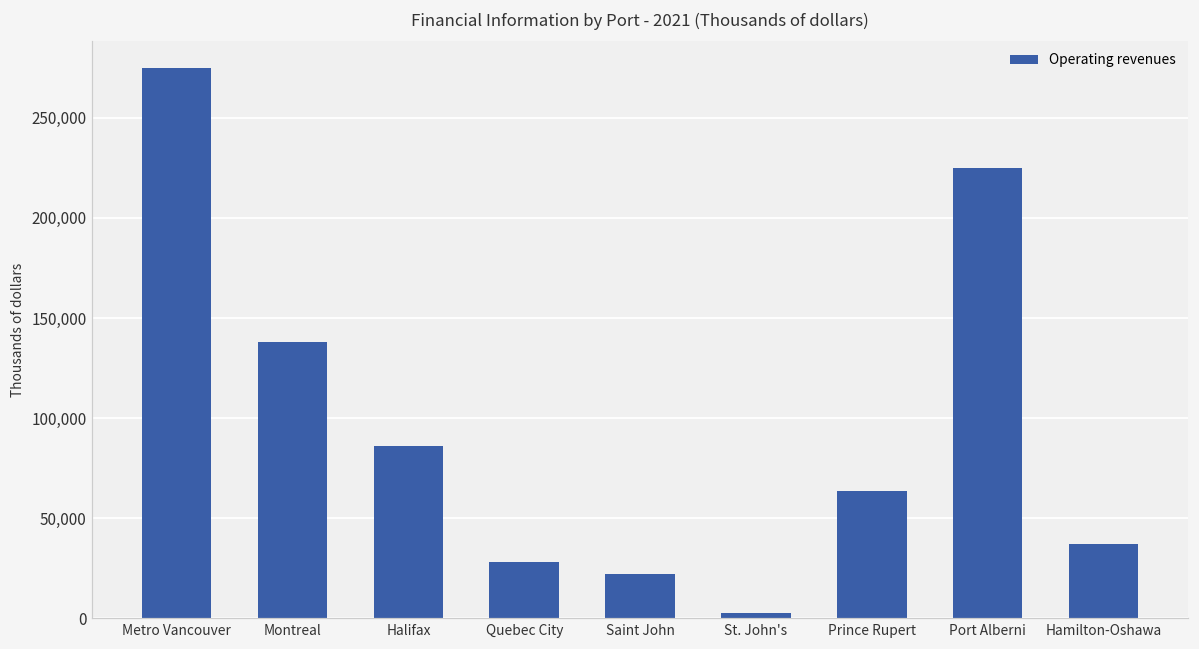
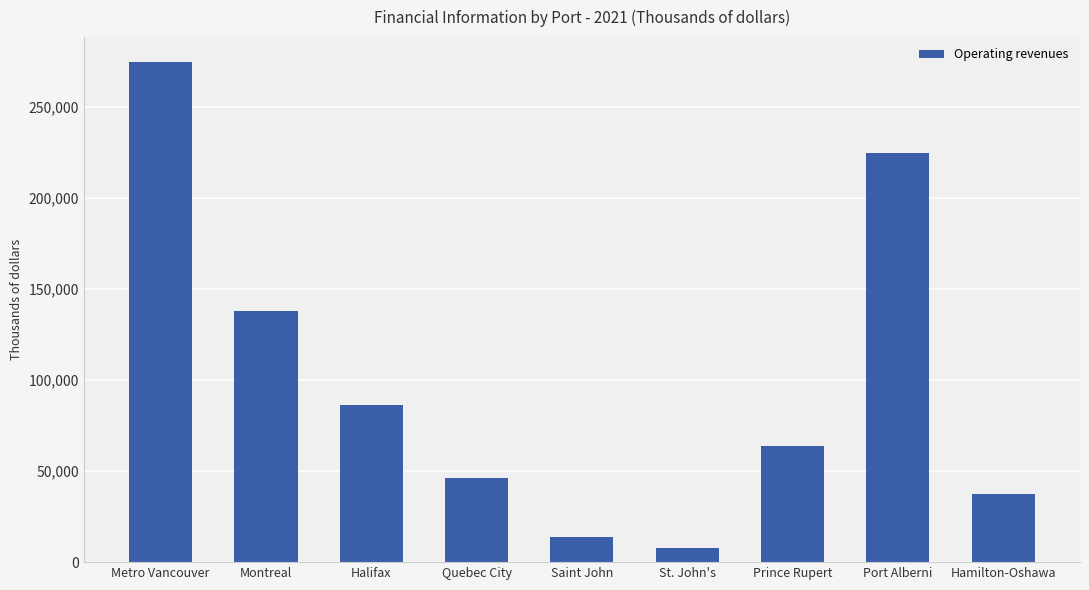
Quebec City: 28,000 -> 46,000
Saint John: 22,000 -> 14,000
St. John's: 3,000 -> 8,000
